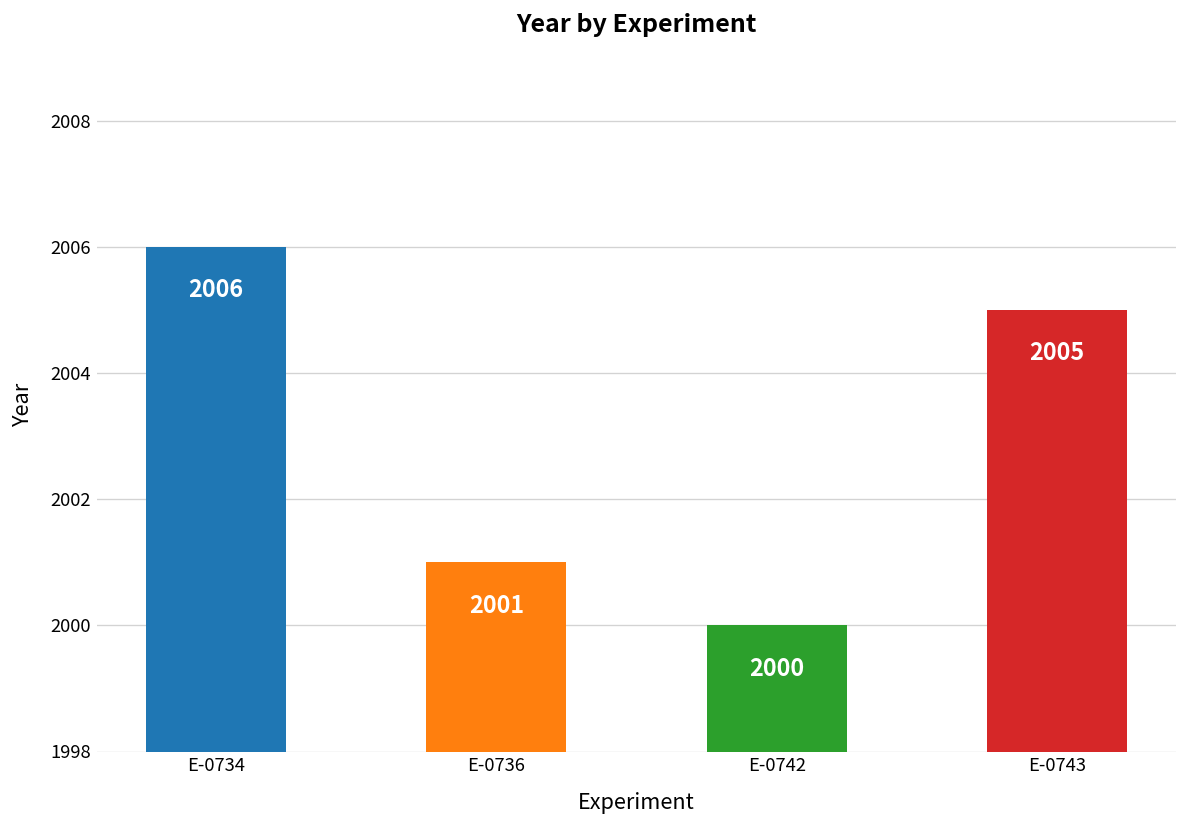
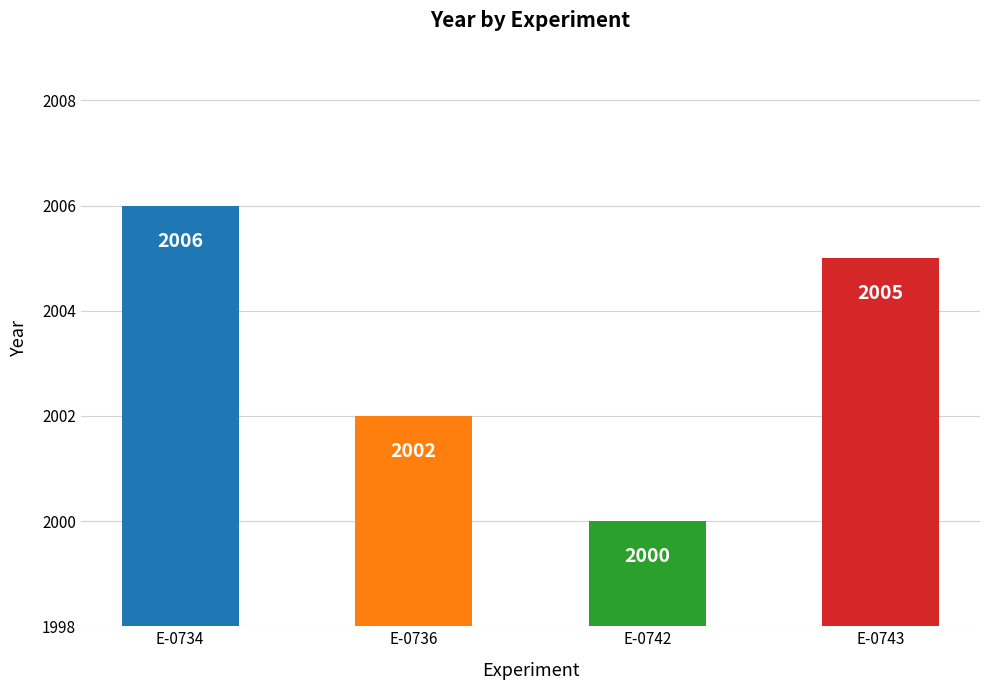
E-0736: 2001 -> 2002
